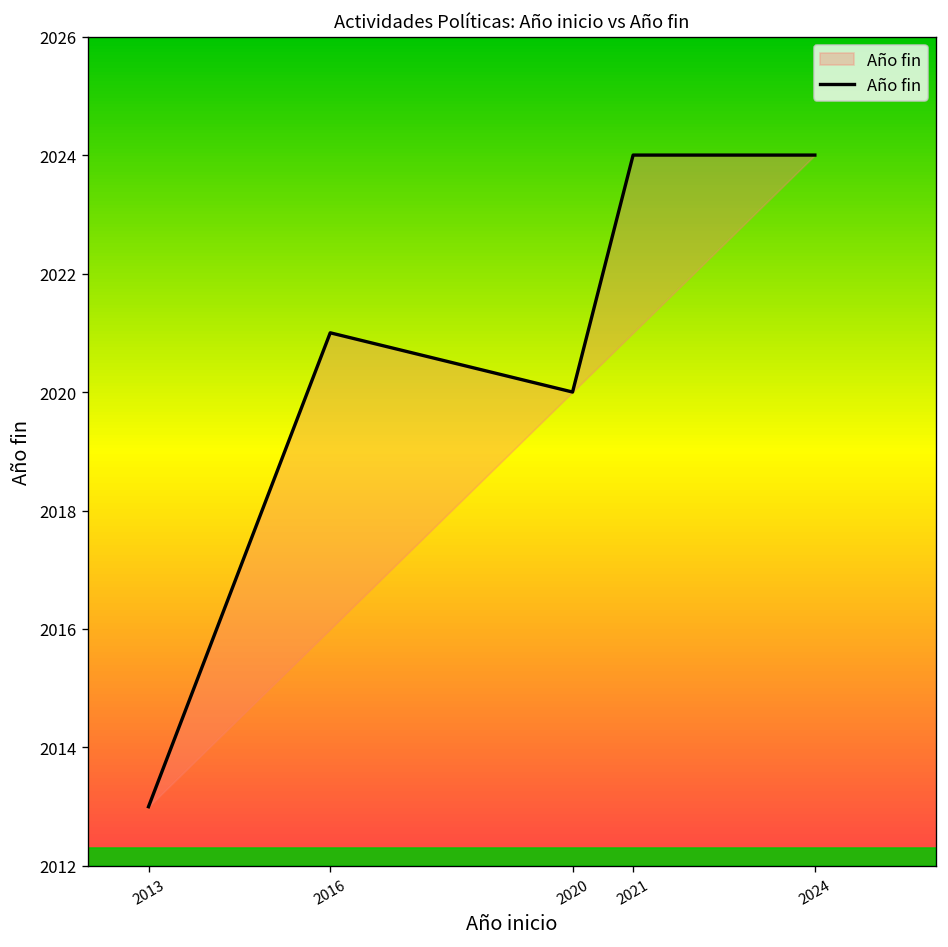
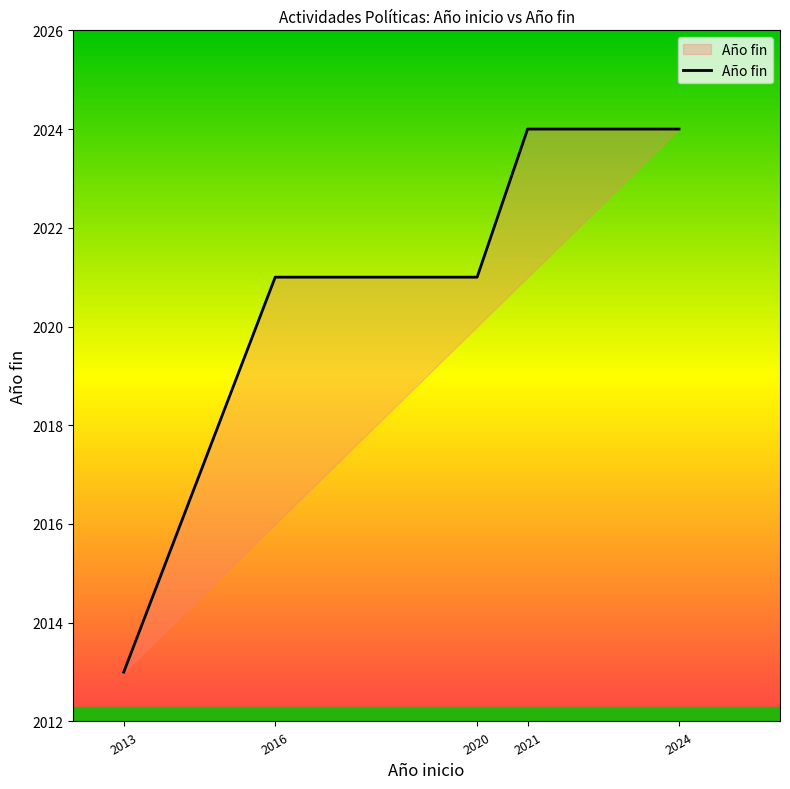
2020: 2020 -> 2021
